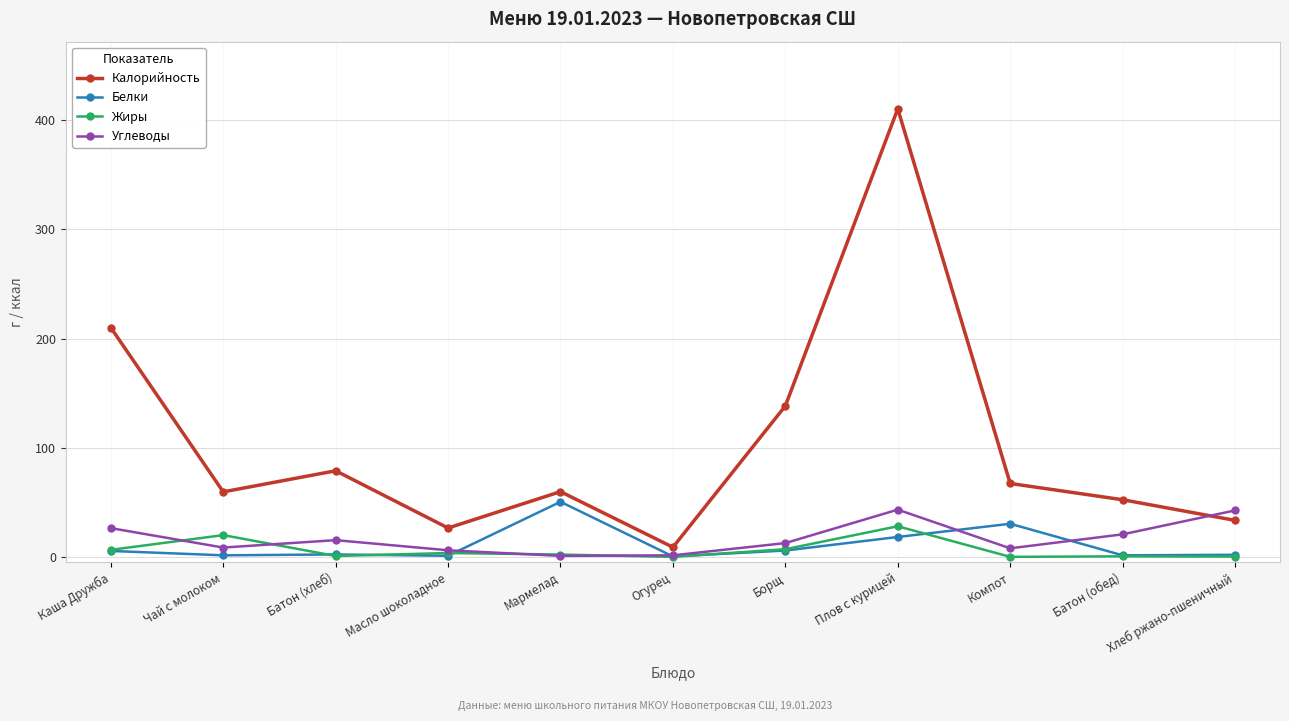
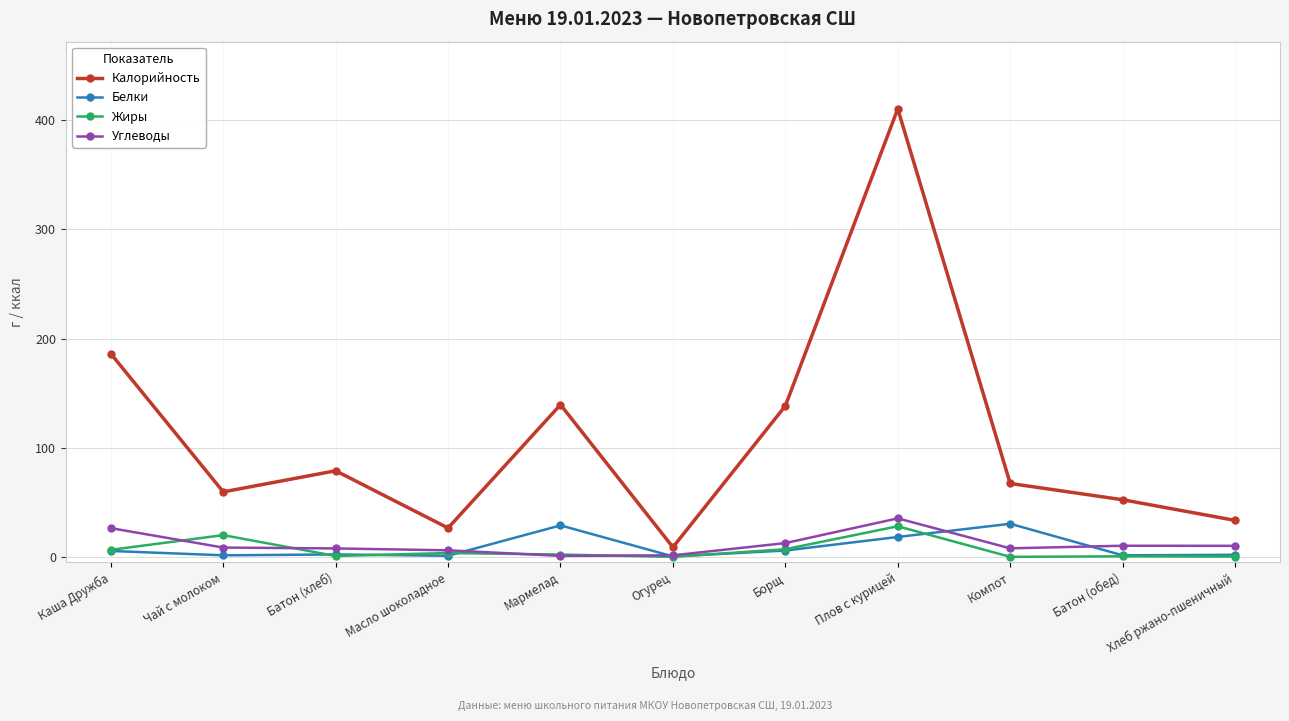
Калорийность, Каша Дружба: 210 -> 186
Углеводы, Батон (хлеб): 15 -> 8
Калорийность, Мармелад: 60 -> 139
Белки, Мармелад: 51 -> 29
Углеводы, Плов с курицей: 43 -> 35
Углеводы, Батон (обед): 21 -> 10
Углеводы, Хлеб ржано-пшеничный: 43 -> 10
